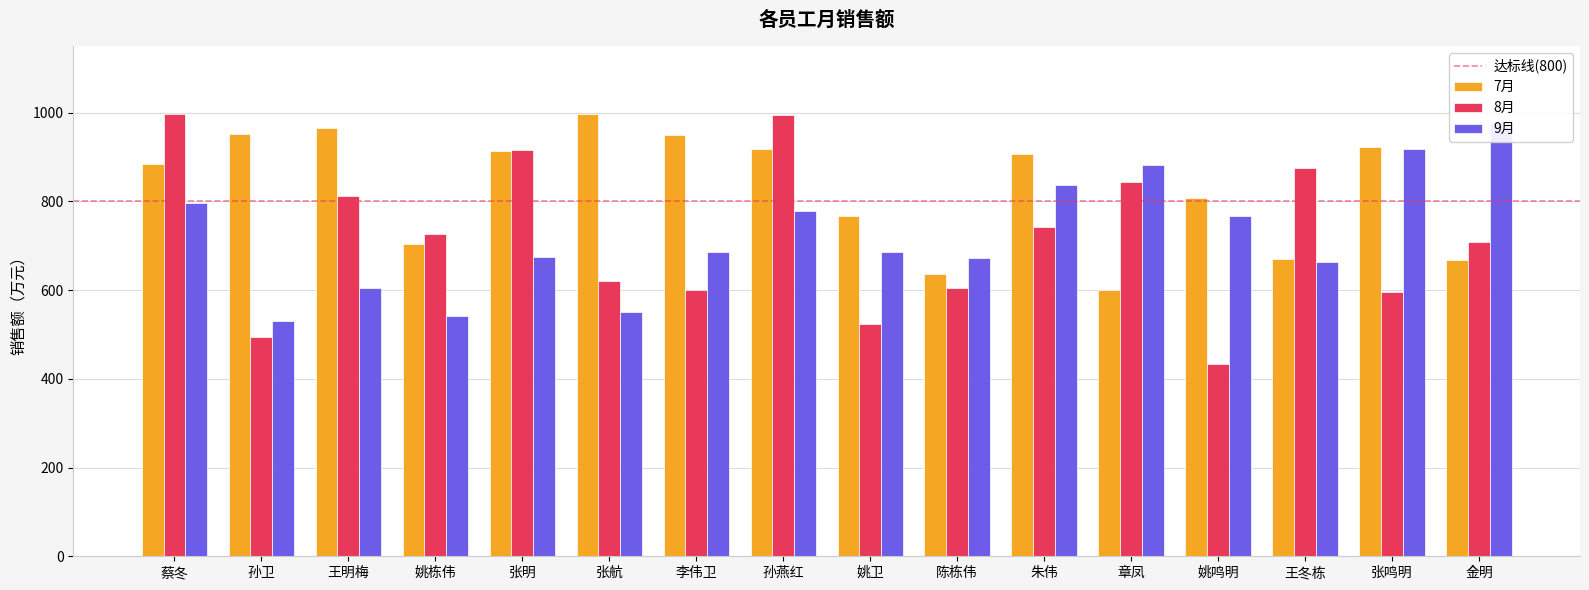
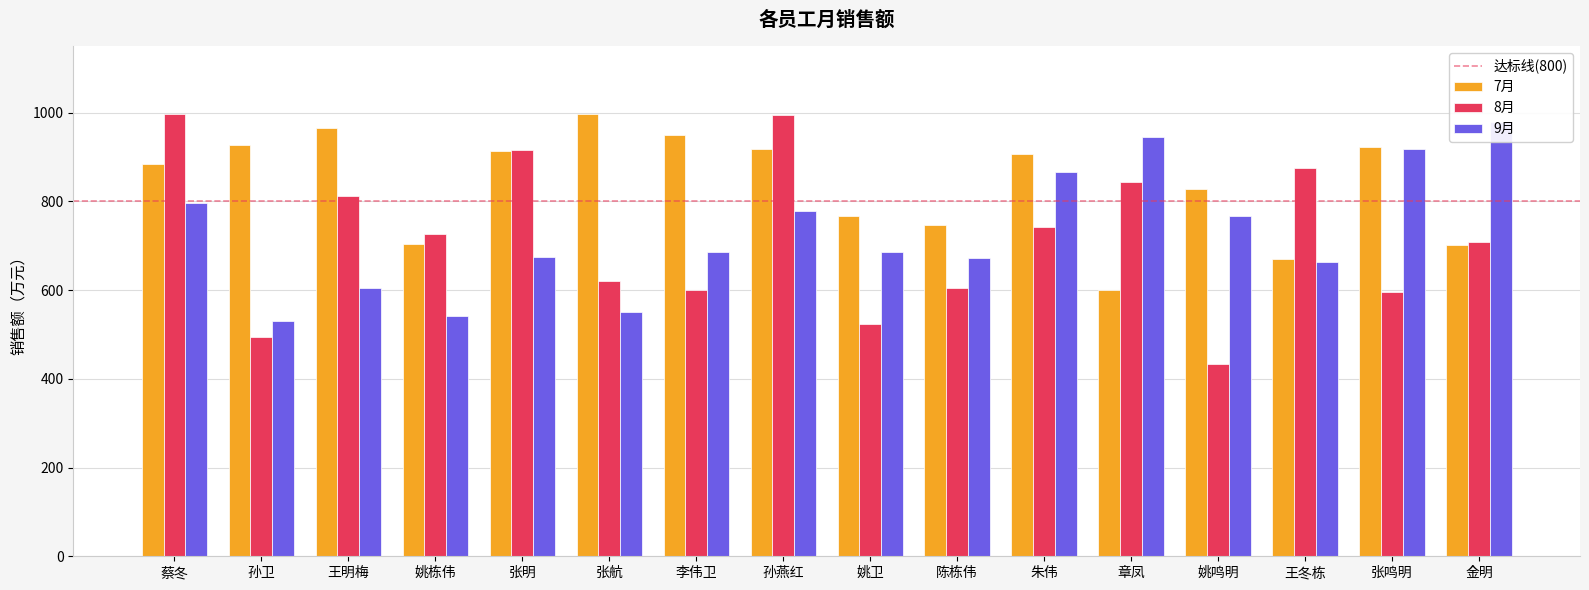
7月, 孙卫: 950 -> 930
7月, 陈栋伟: 640 -> 750
9月, 朱伟: 840 -> 870
9月, 章凤: 880 -> 950
7月, 姚鸣明: 810 -> 830
7月, 金明: 670 -> 700
